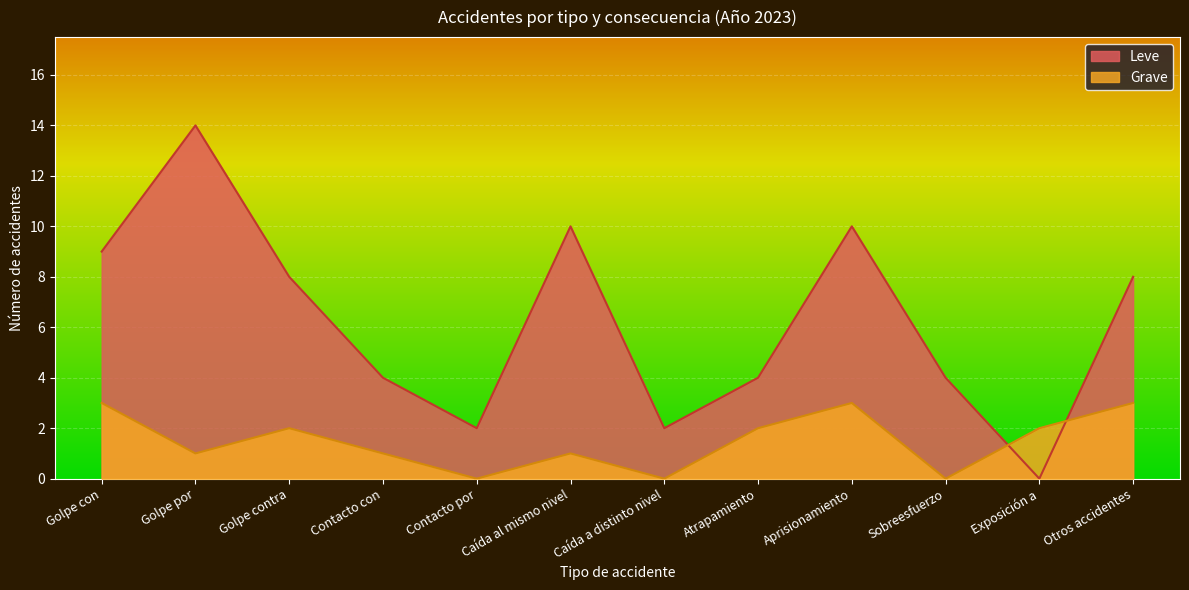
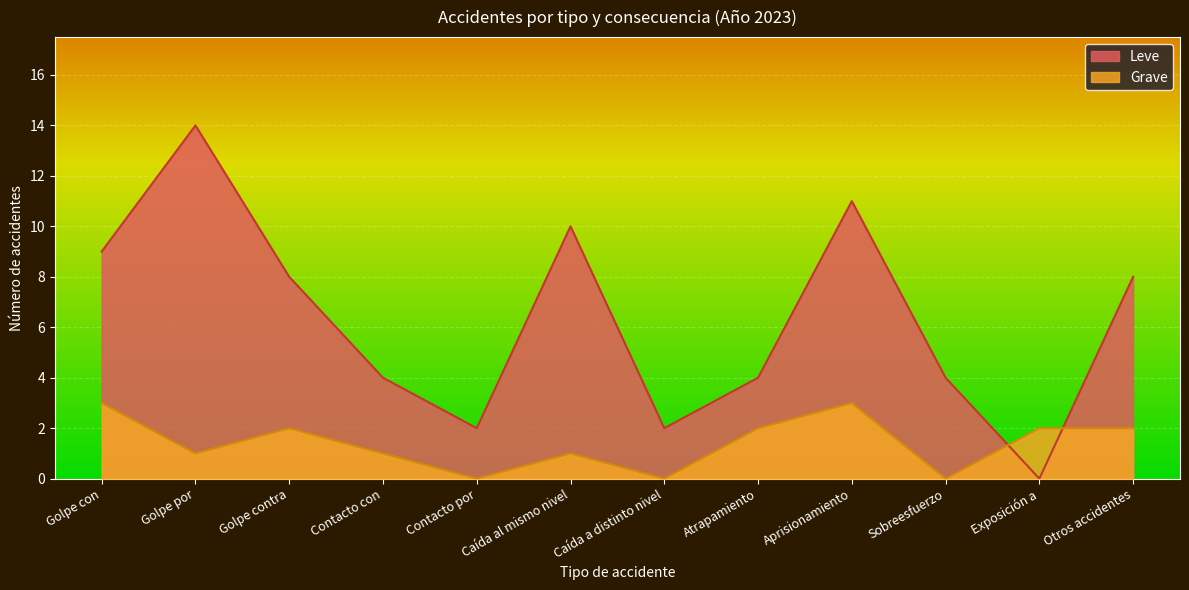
Leve, Aprisionamiento: 10 -> 11
Grave, Otros accidentes: 3 -> 2
